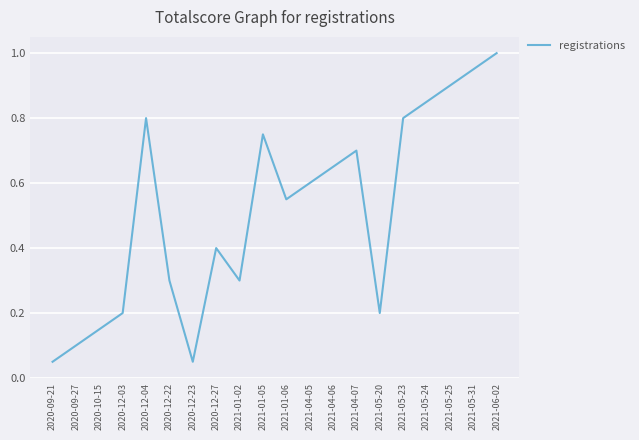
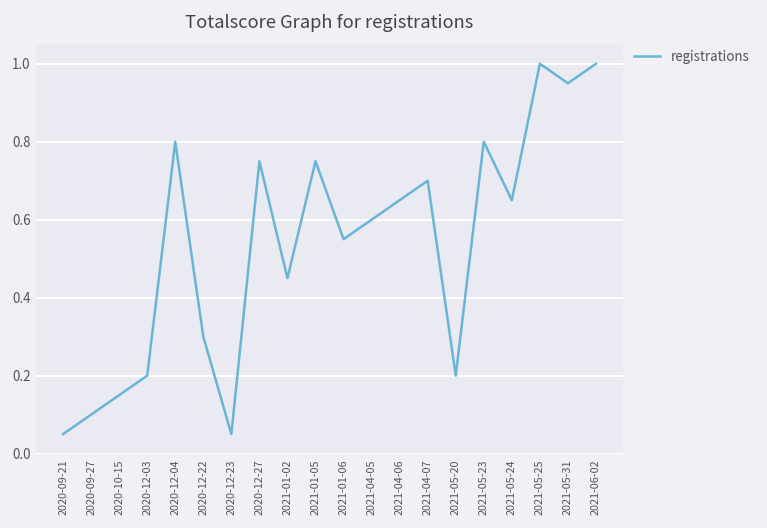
2020-12-27: 0.40 -> 0.75
2021-01-02: 0.30 -> 0.45
2021-05-24: 0.85 -> 0.65
2021-05-25: 0.90 -> 1.00
